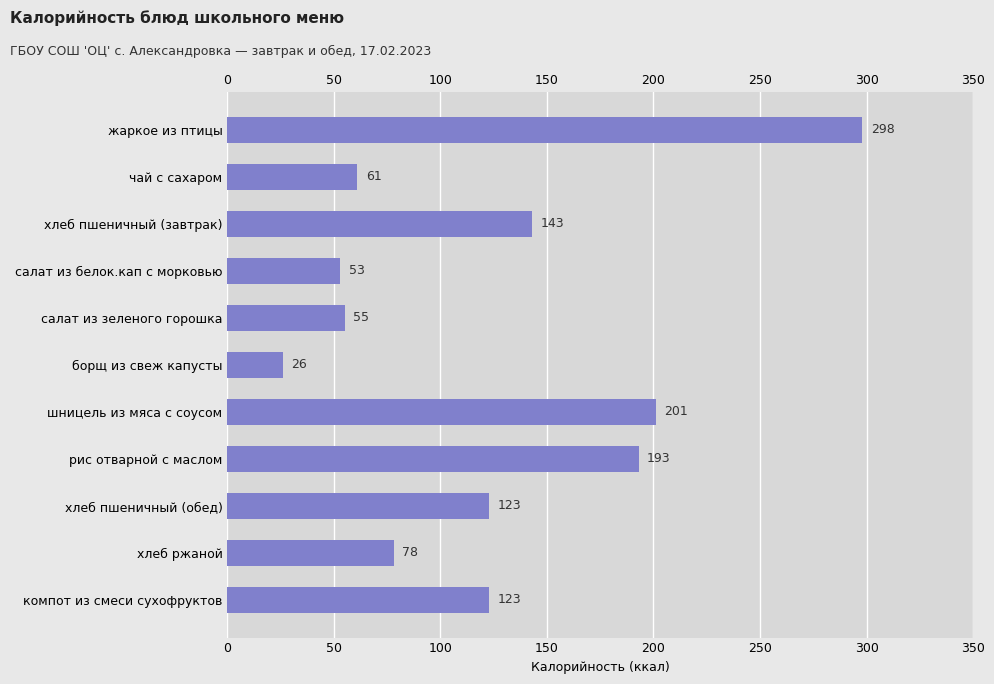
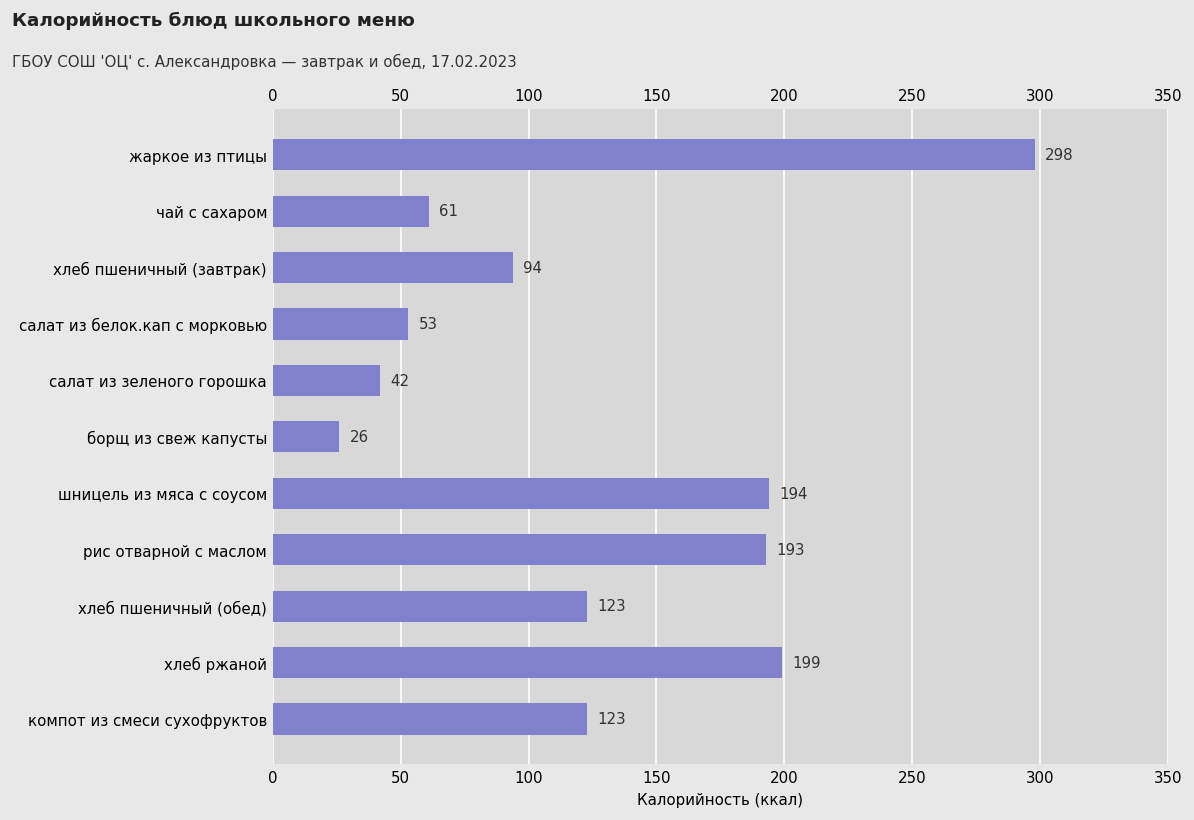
хлеб пшеничный (завтрак): 143 -> 94
салат из зеленого горошка: 55 -> 42
шницель из мяса с соусом: 201 -> 194
хлеб ржаной: 78 -> 199
